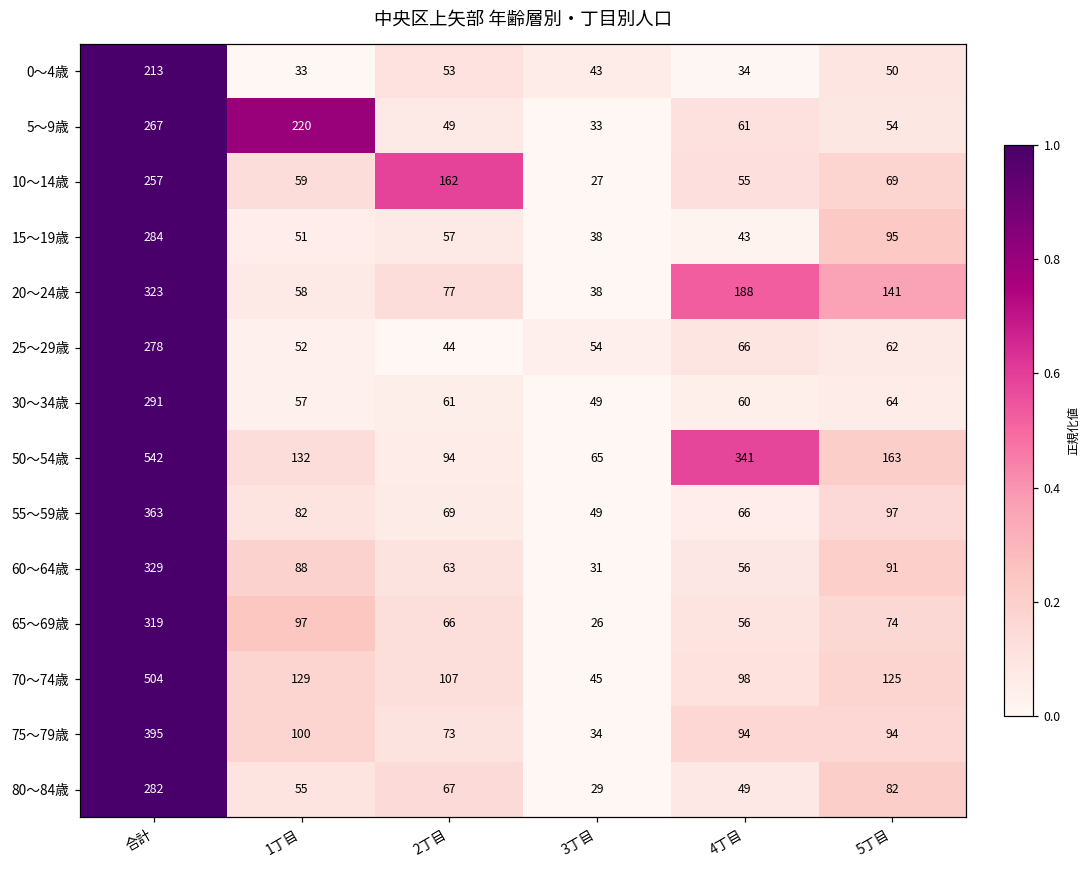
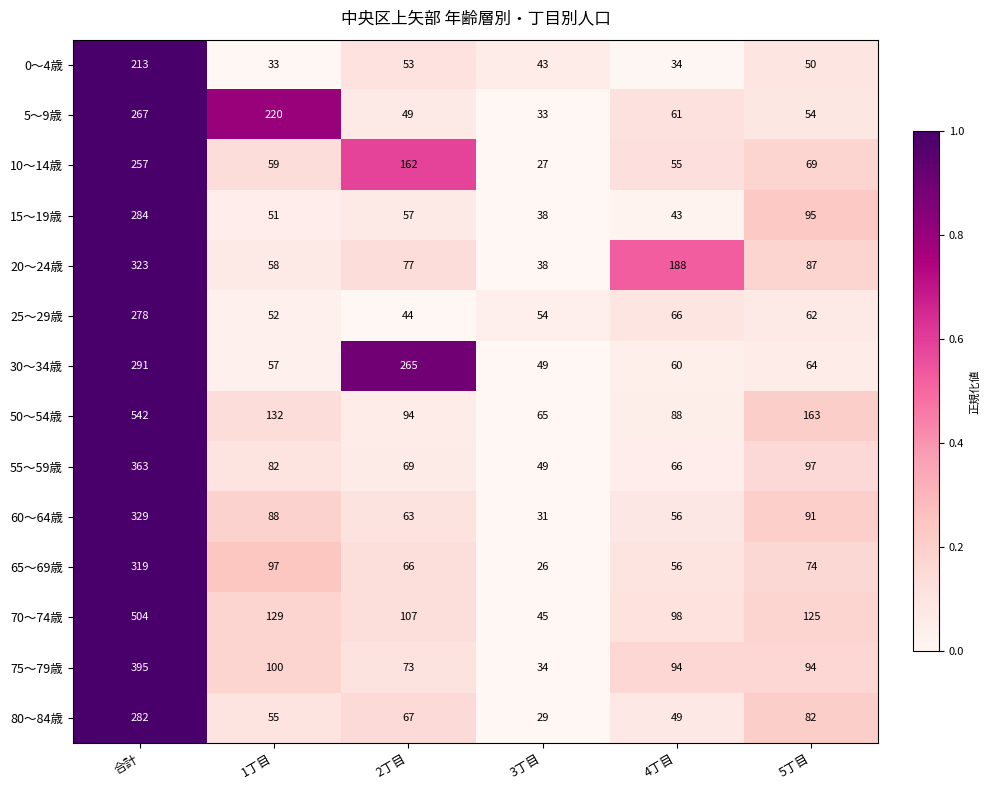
20～24歳, 5丁目: 141 -> 87
30～34歳, 2丁目: 61 -> 265
50～54歳, 4丁目: 341 -> 88
